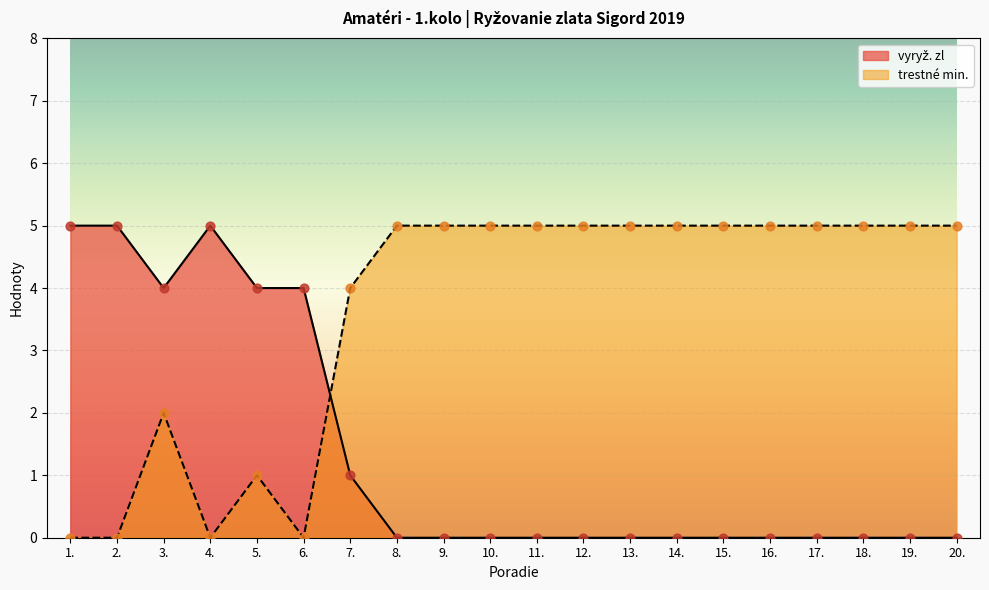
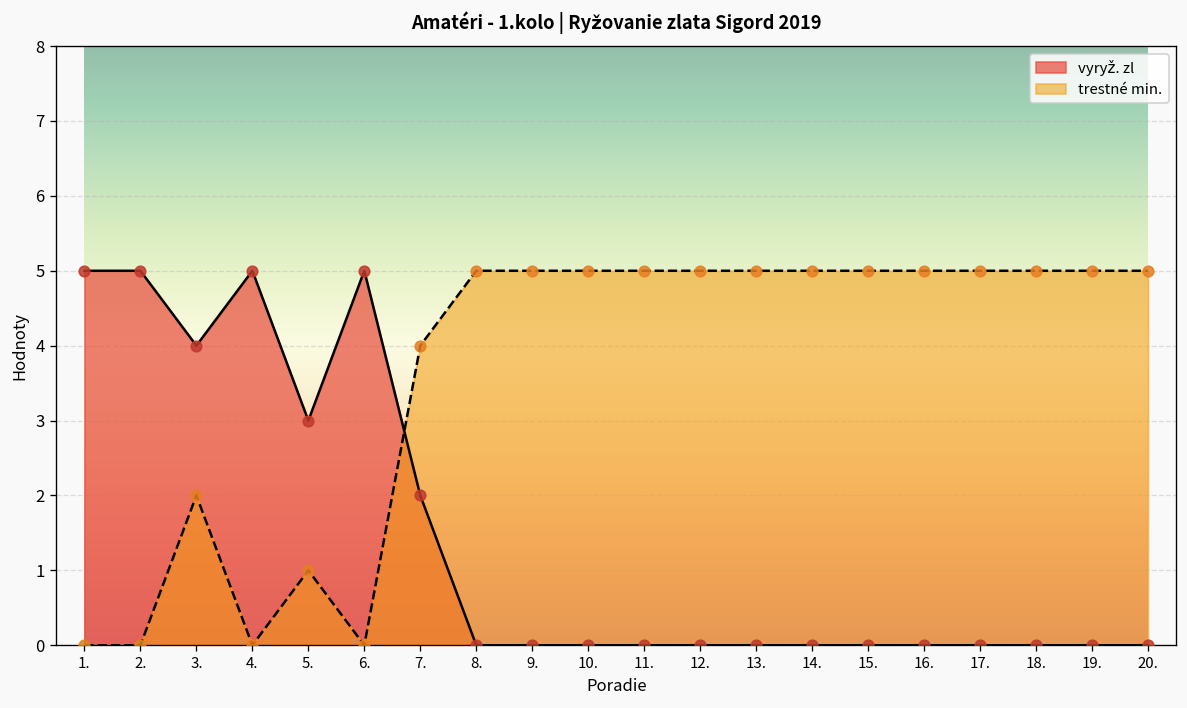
vyryž. zl, 5.: 4 -> 3
vyryž. zl, 6.: 4 -> 5
vyryž. zl, 7.: 1 -> 2
